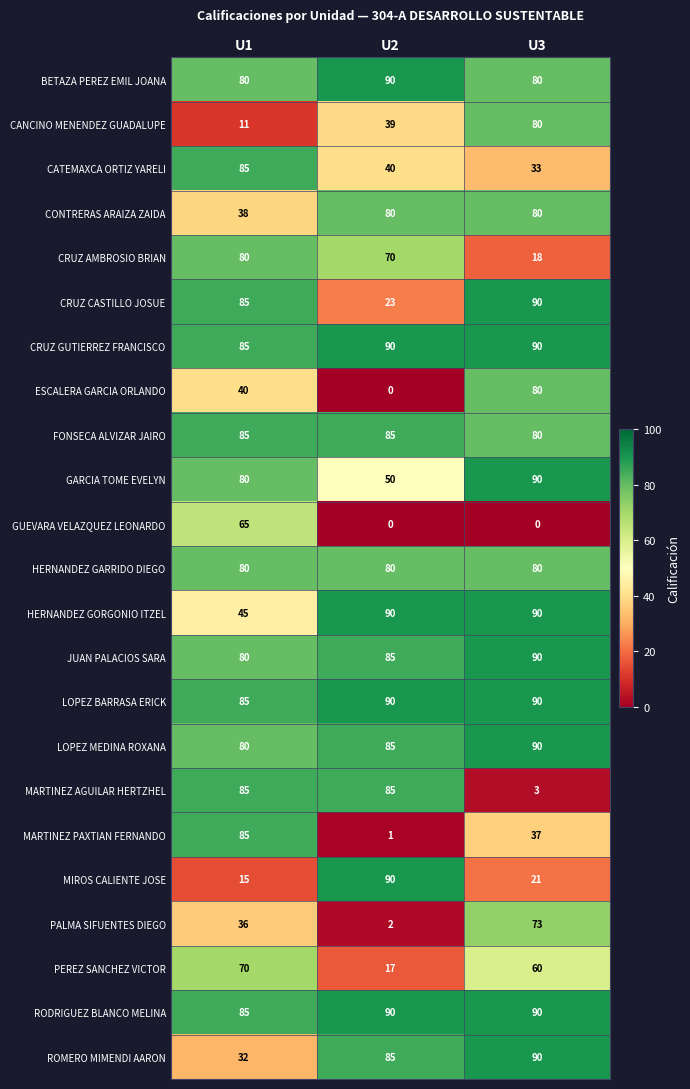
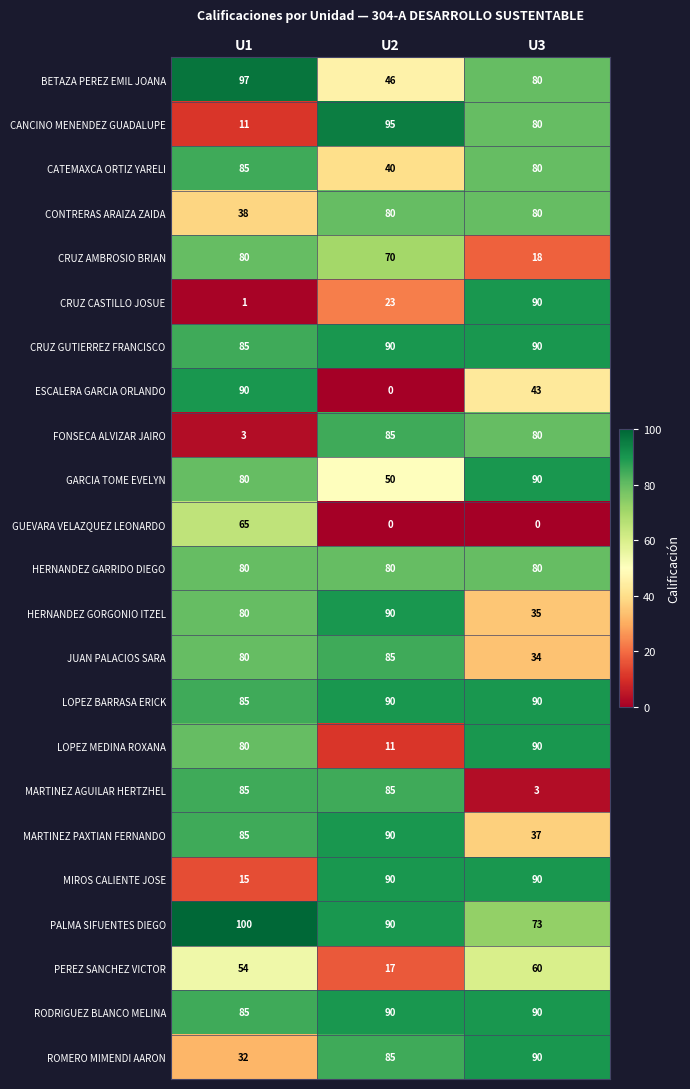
BETAZA PEREZ EMIL JOANA, U1: 80 -> 97
BETAZA PEREZ EMIL JOANA, U2: 90 -> 46
CANCINO MENENDEZ GUADALUPE, U2: 39 -> 95
CATEMAXCA ORTIZ YARELI, U3: 33 -> 80
CRUZ CASTILLO JOSUE, U1: 85 -> 1
ESCALERA GARCIA ORLANDO, U1: 40 -> 90
ESCALERA GARCIA ORLANDO, U3: 80 -> 43
FONSECA ALVIZAR JAIRO, U1: 85 -> 3
HERNANDEZ GORGONIO ITZEL, U1: 45 -> 80
HERNANDEZ GORGONIO ITZEL, U3: 90 -> 35
JUAN PALACIOS SARA, U3: 90 -> 34
LOPEZ MEDINA ROXANA, U2: 85 -> 11
MARTINEZ PAXTIAN FERNANDO, U2: 1 -> 90
MIROS CALIENTE JOSE, U3: 21 -> 90
PALMA SIFUENTES DIEGO, U1: 36 -> 100
PALMA SIFUENTES DIEGO, U2: 2 -> 90
PEREZ SANCHEZ VICTOR, U1: 70 -> 54
